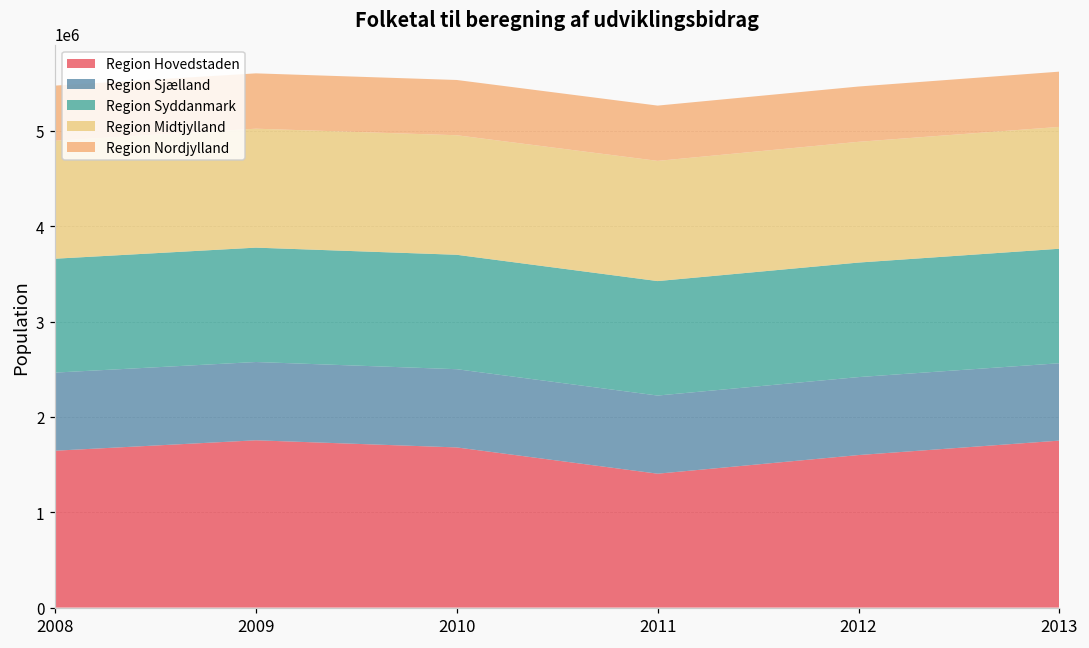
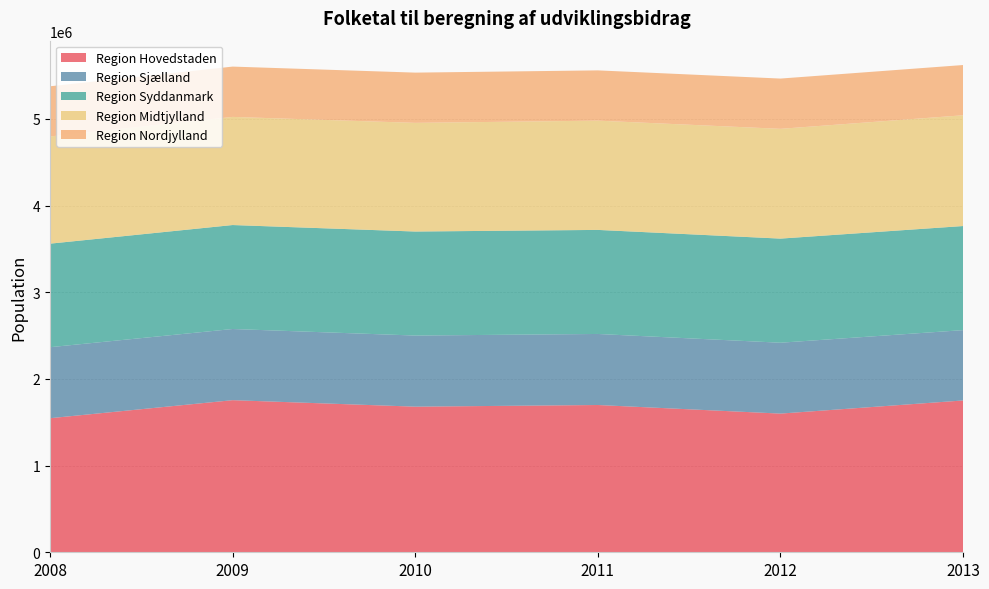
Region Hovedstaden, 2008: 1600000 -> 1500000
Region Hovedstaden, 2011: 1400000 -> 1700000
